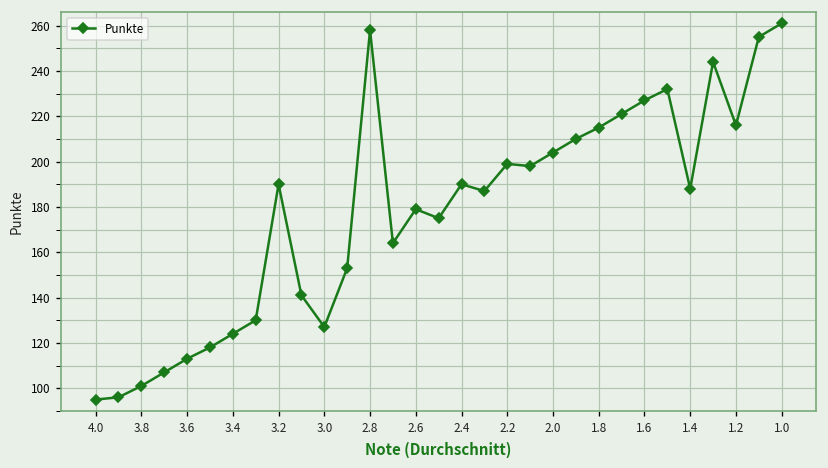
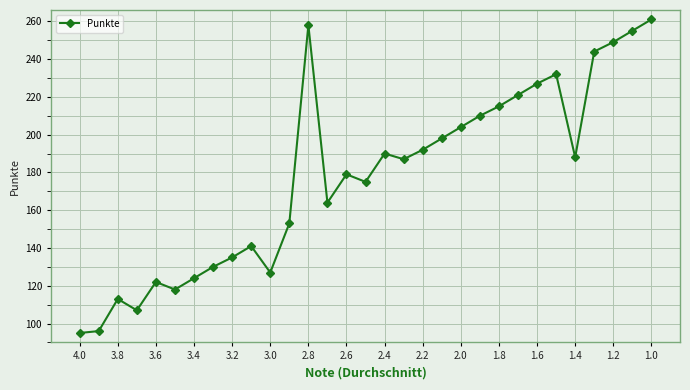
3.8: 101 -> 113
3.6: 113 -> 122
3.2: 190 -> 135
2.2: 199 -> 192
1.2: 216 -> 249
